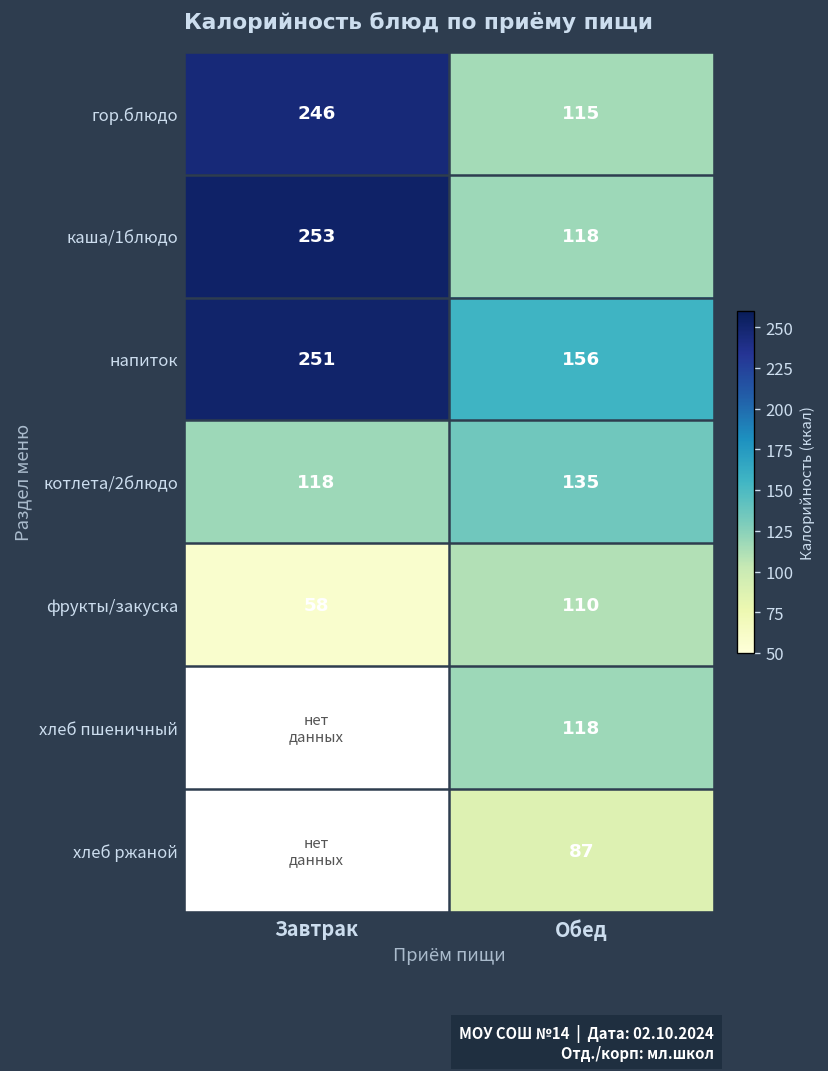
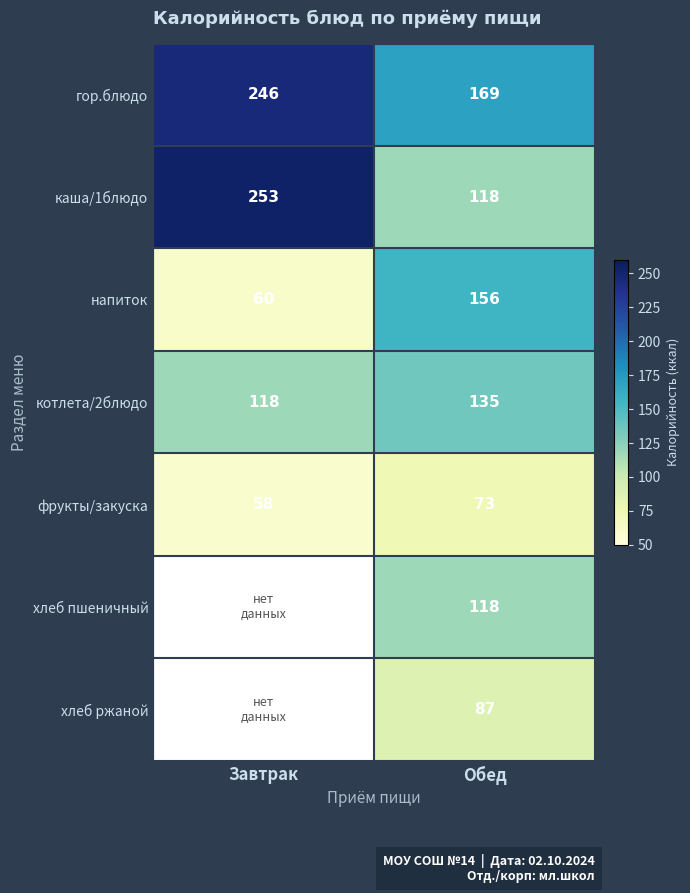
гор.блюдо, Обед: 115 -> 169
напиток, Завтрак: 251 -> 60
фрукты/закуска, Обед: 110 -> 73
